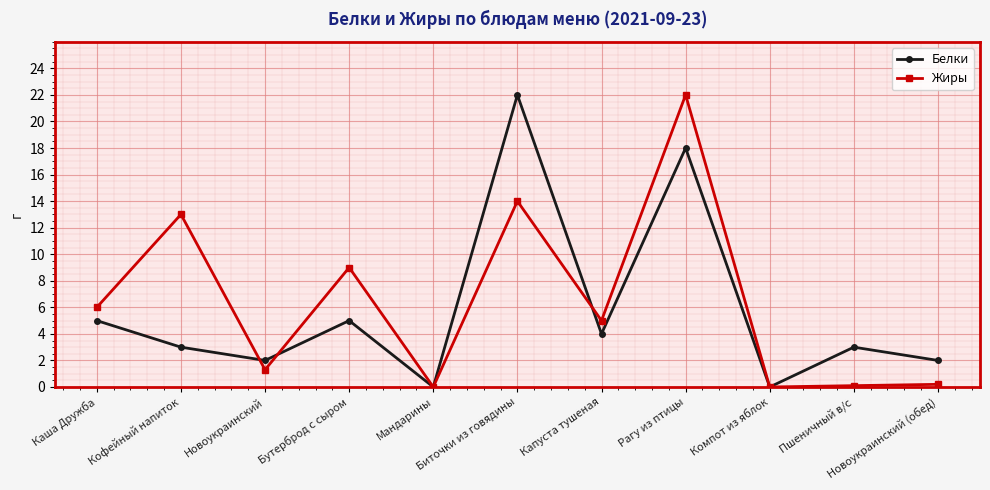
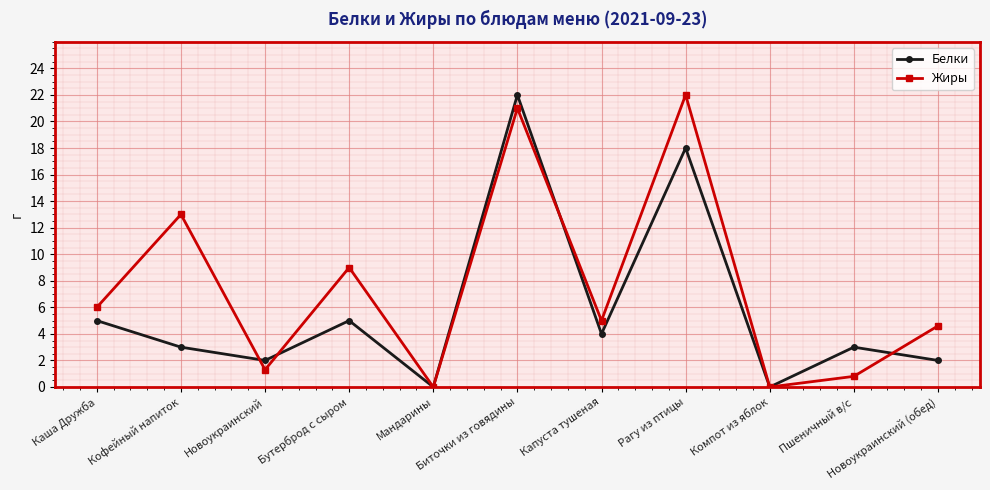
Жиры, Биточки из говядины: 14 -> 21
Жиры, Пшеничный в/с: 0.1 -> 0.8
Жиры, Новоукраинский (обед): 0.2 -> 4.6
